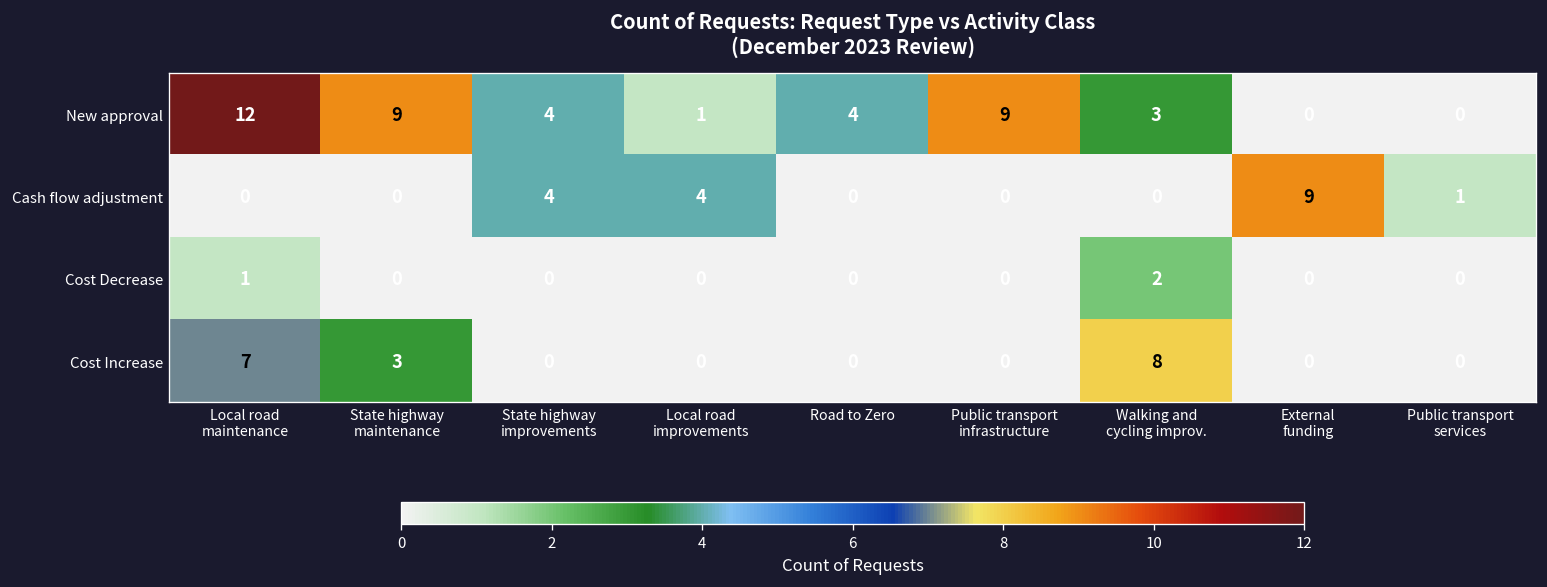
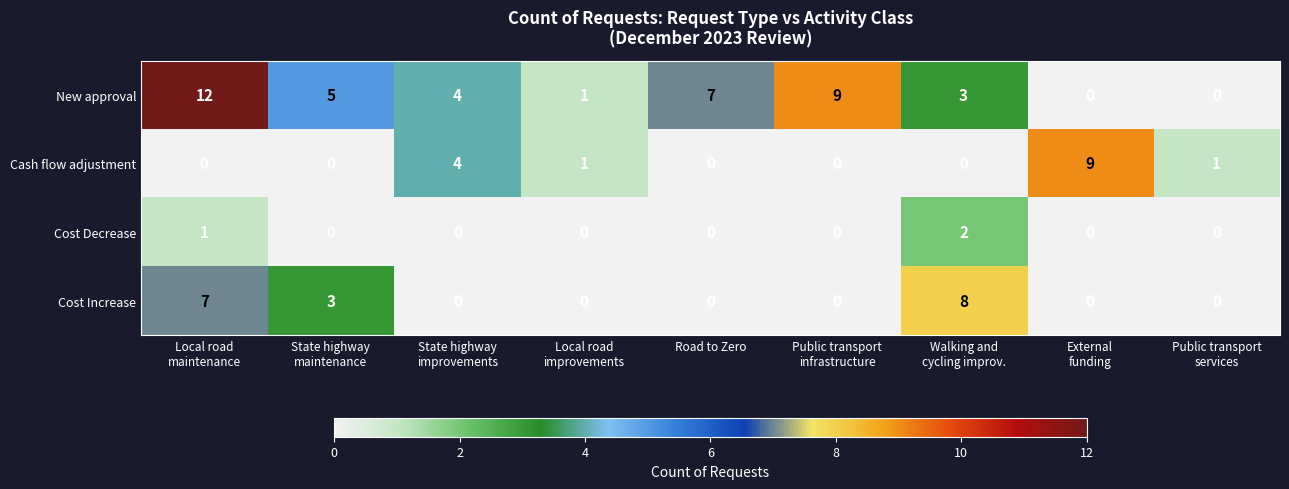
New approval, State highway maintenance: 9 -> 5
New approval, Road to Zero: 4 -> 7
Cash flow adjustment, Local road improvements: 4 -> 1
